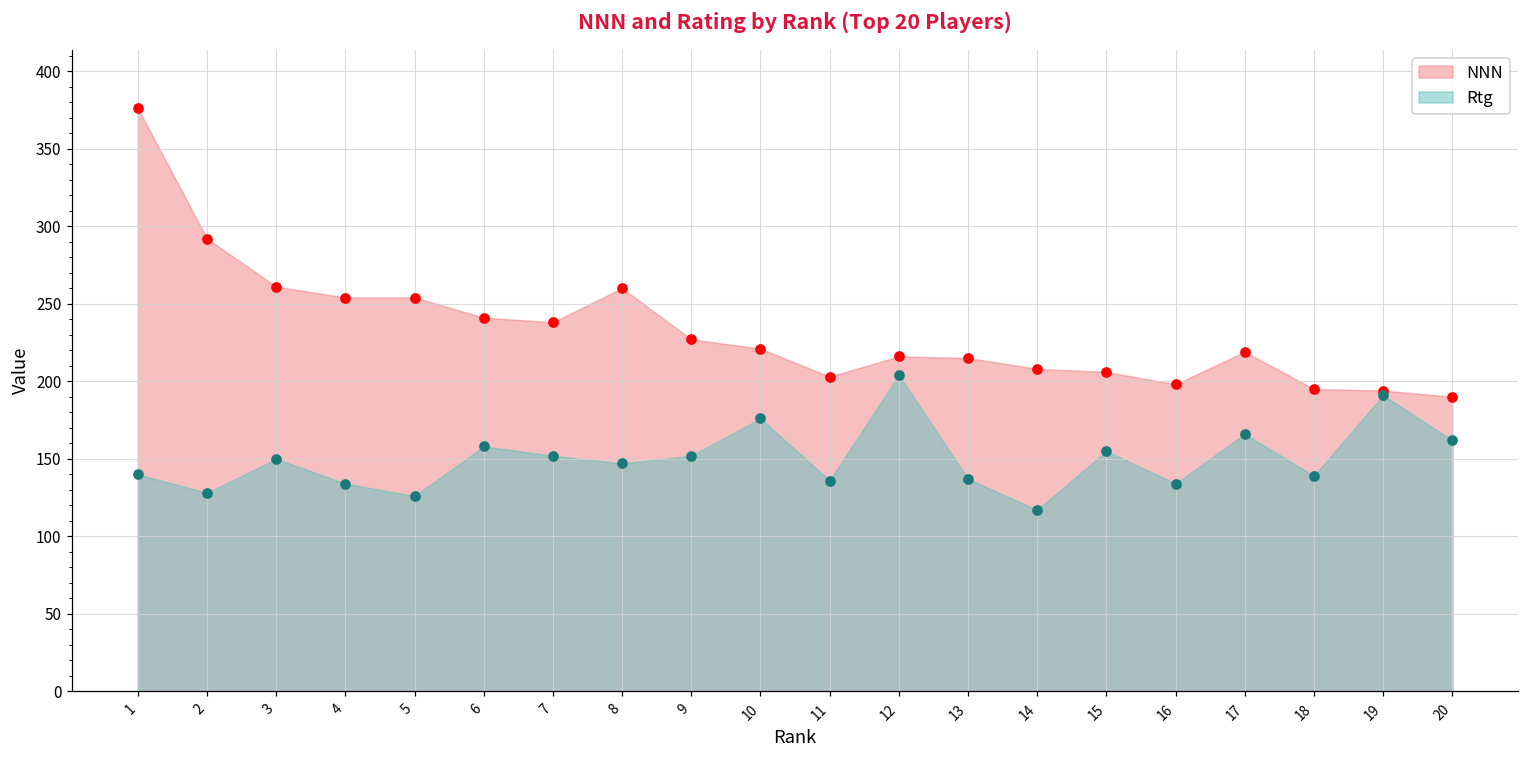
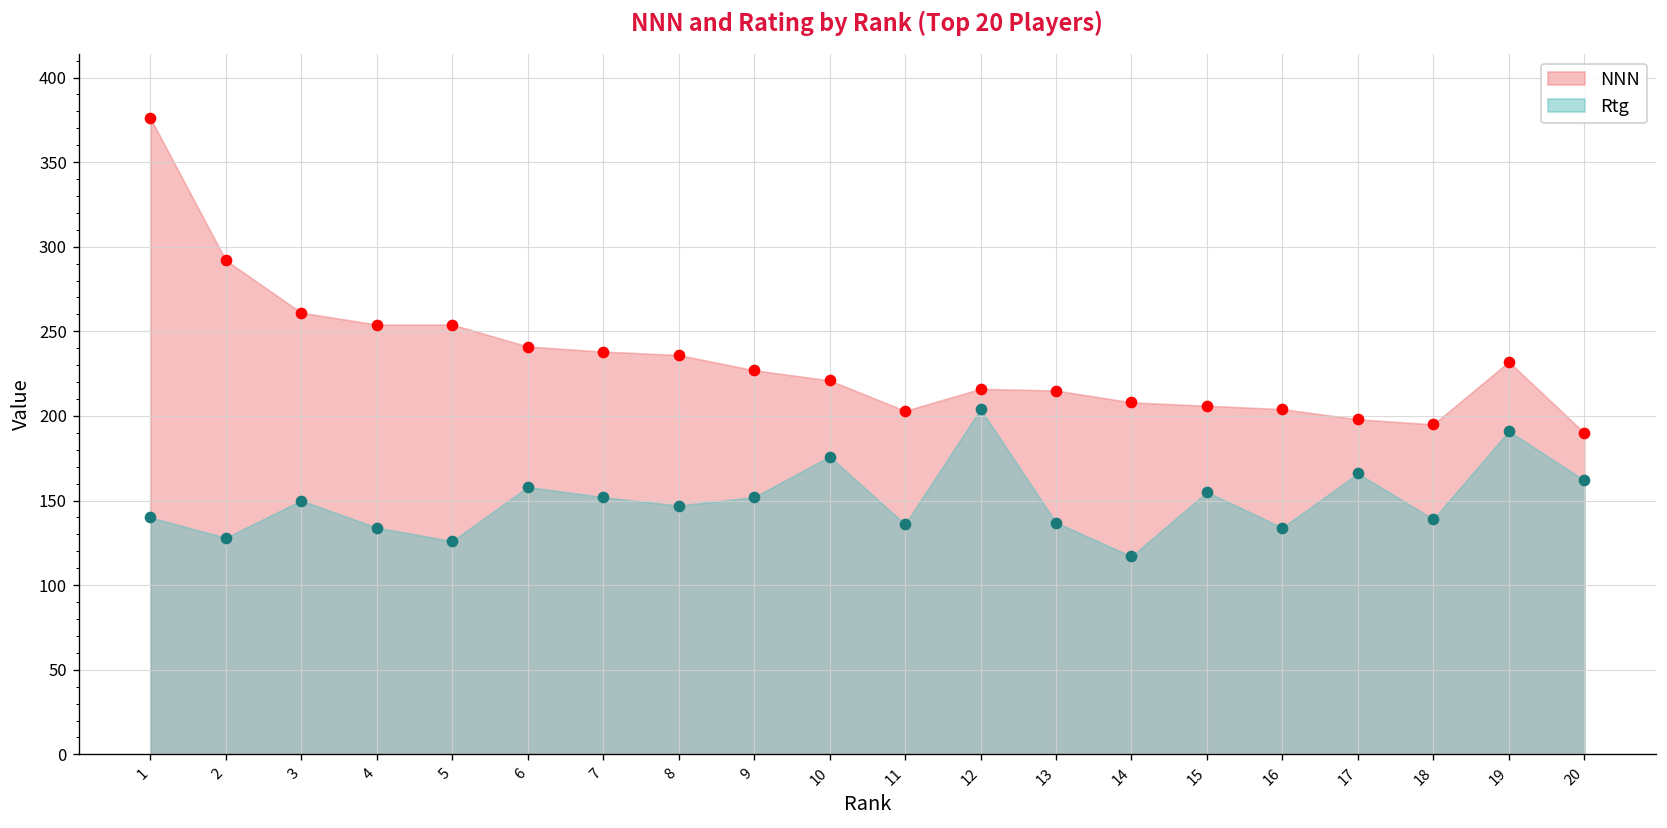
NNN, 8: 260 -> 236
NNN, 16: 198 -> 204
NNN, 17: 219 -> 198
NNN, 19: 194 -> 232
